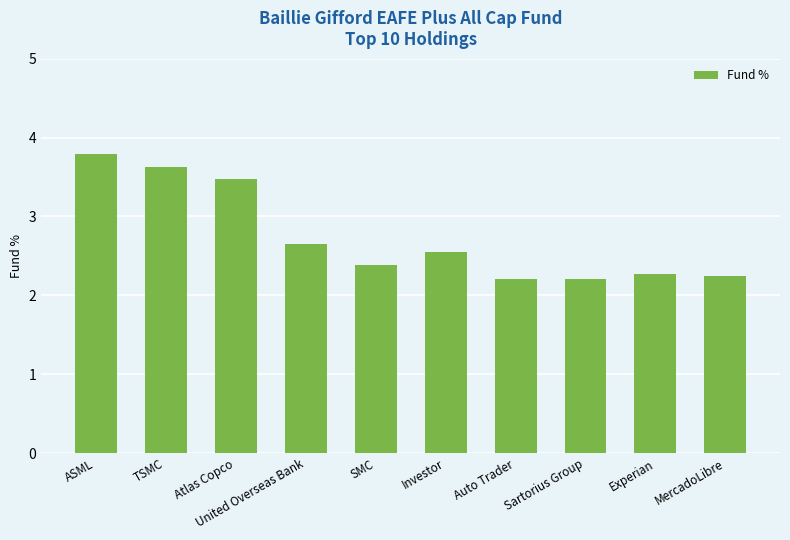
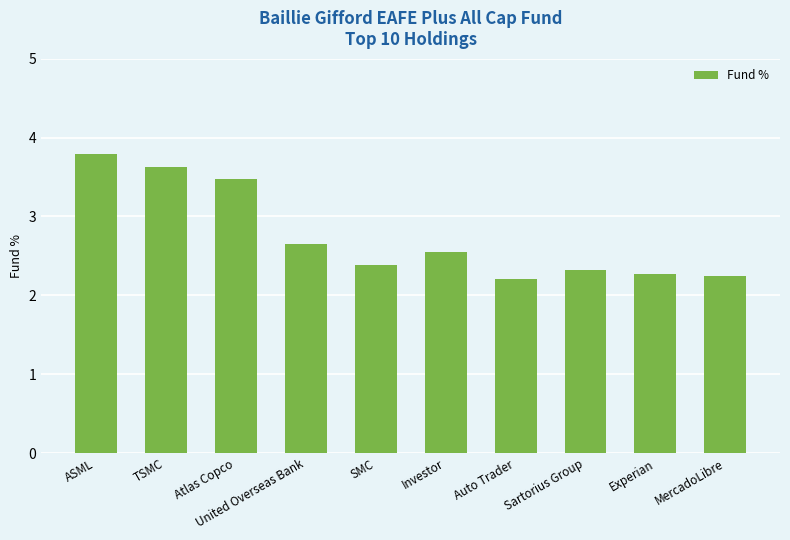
Sartorius Group: 2.2 -> 2.3
